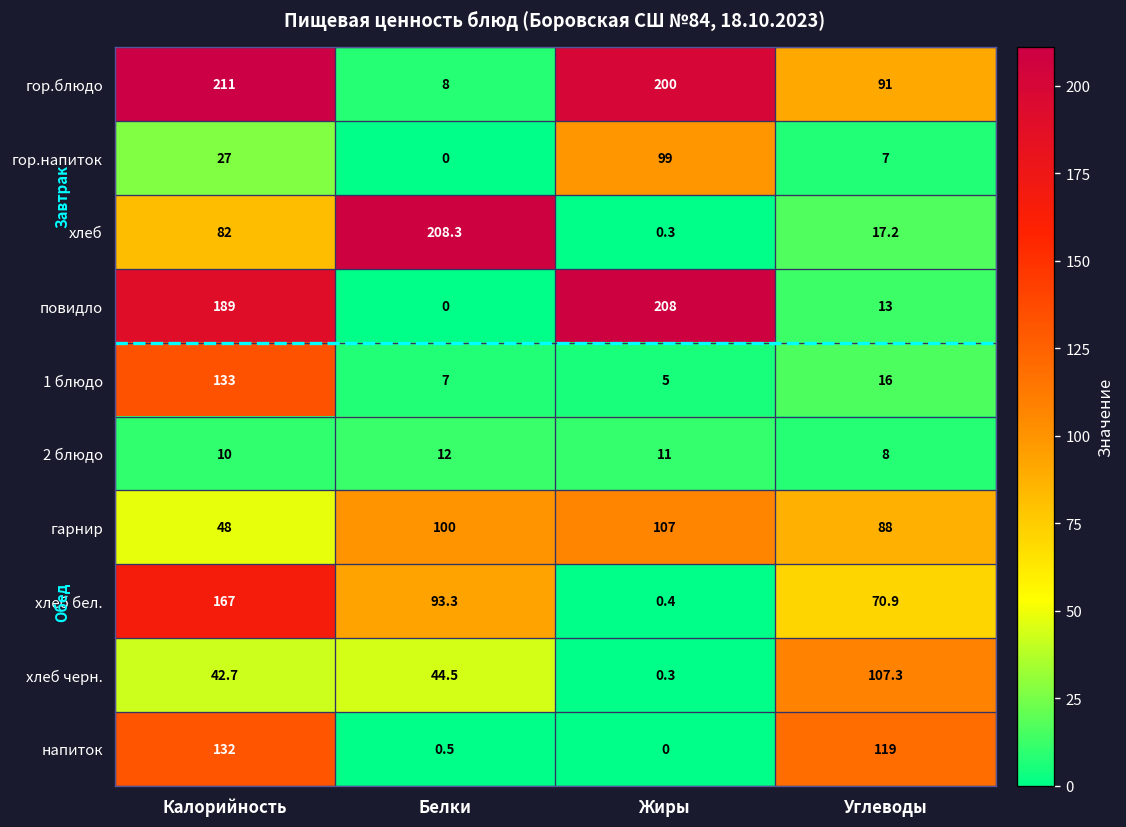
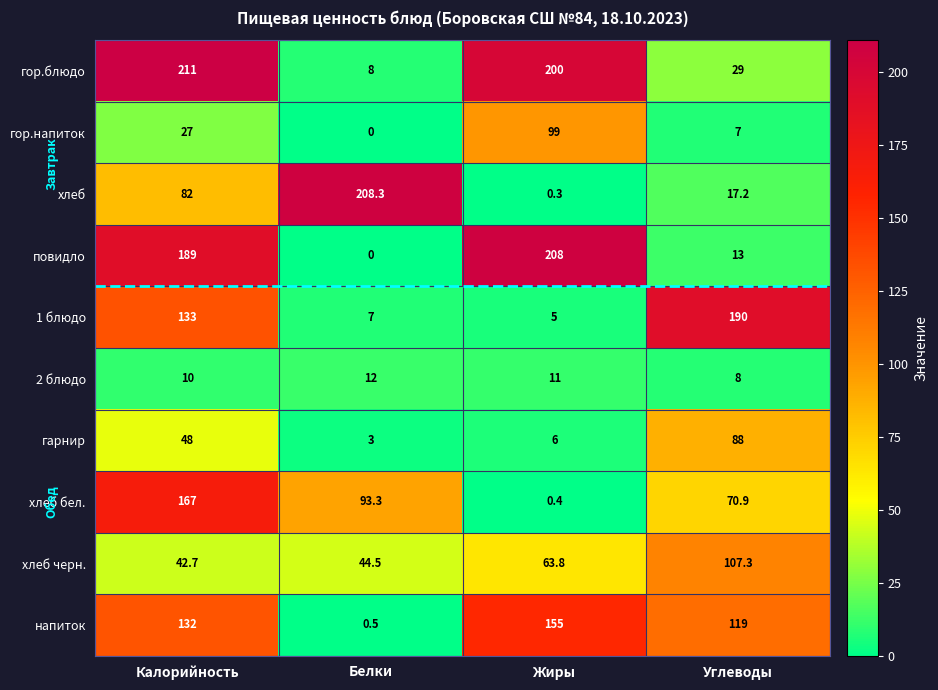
гор.блюдо, Углеводы: 91 -> 29
1 блюдо, Углеводы: 16 -> 190
гарнир, Белки: 100 -> 3
гарнир, Жиры: 107 -> 6
хлеб черн., Жиры: 0.3 -> 63.8
напиток, Жиры: 0 -> 155
